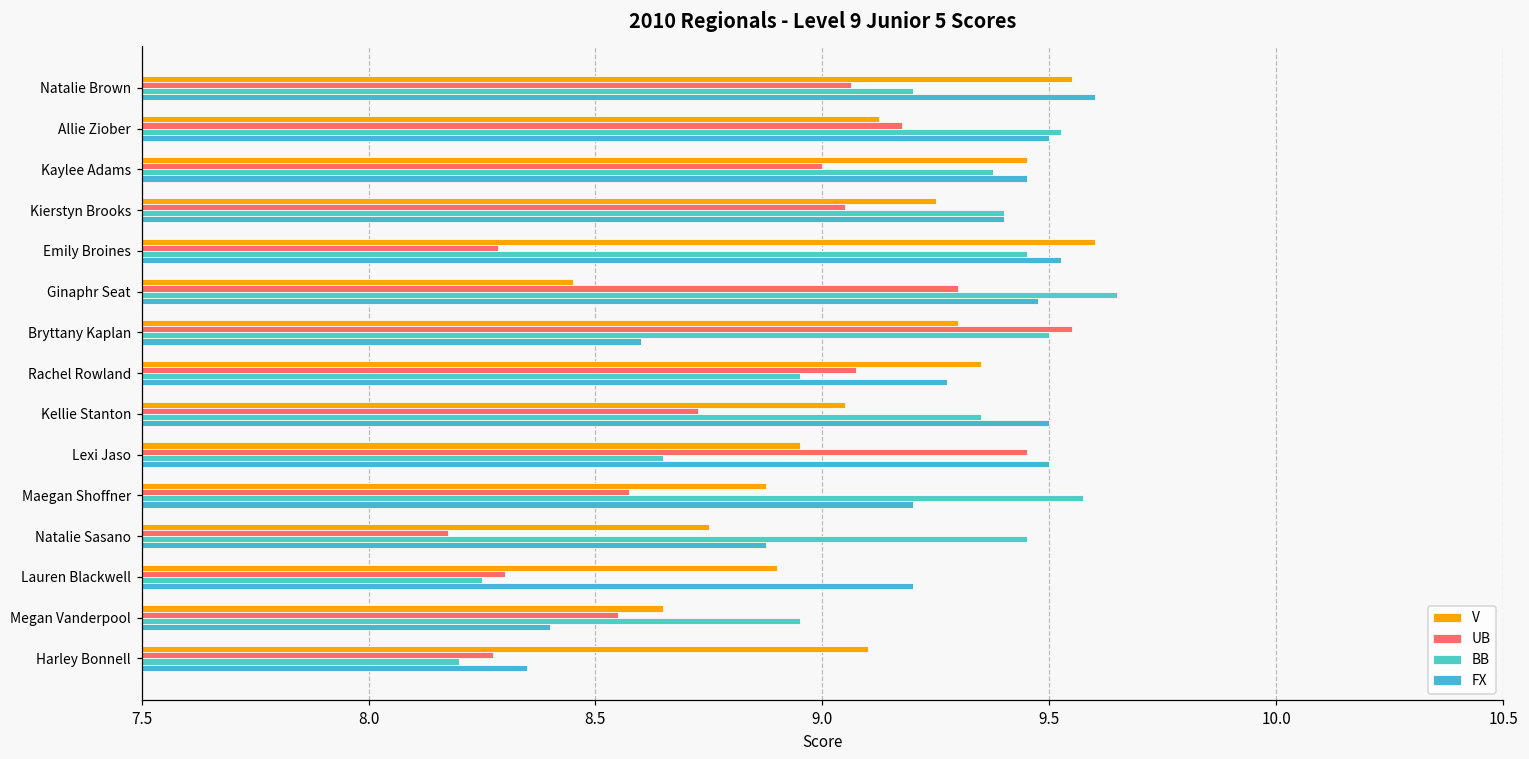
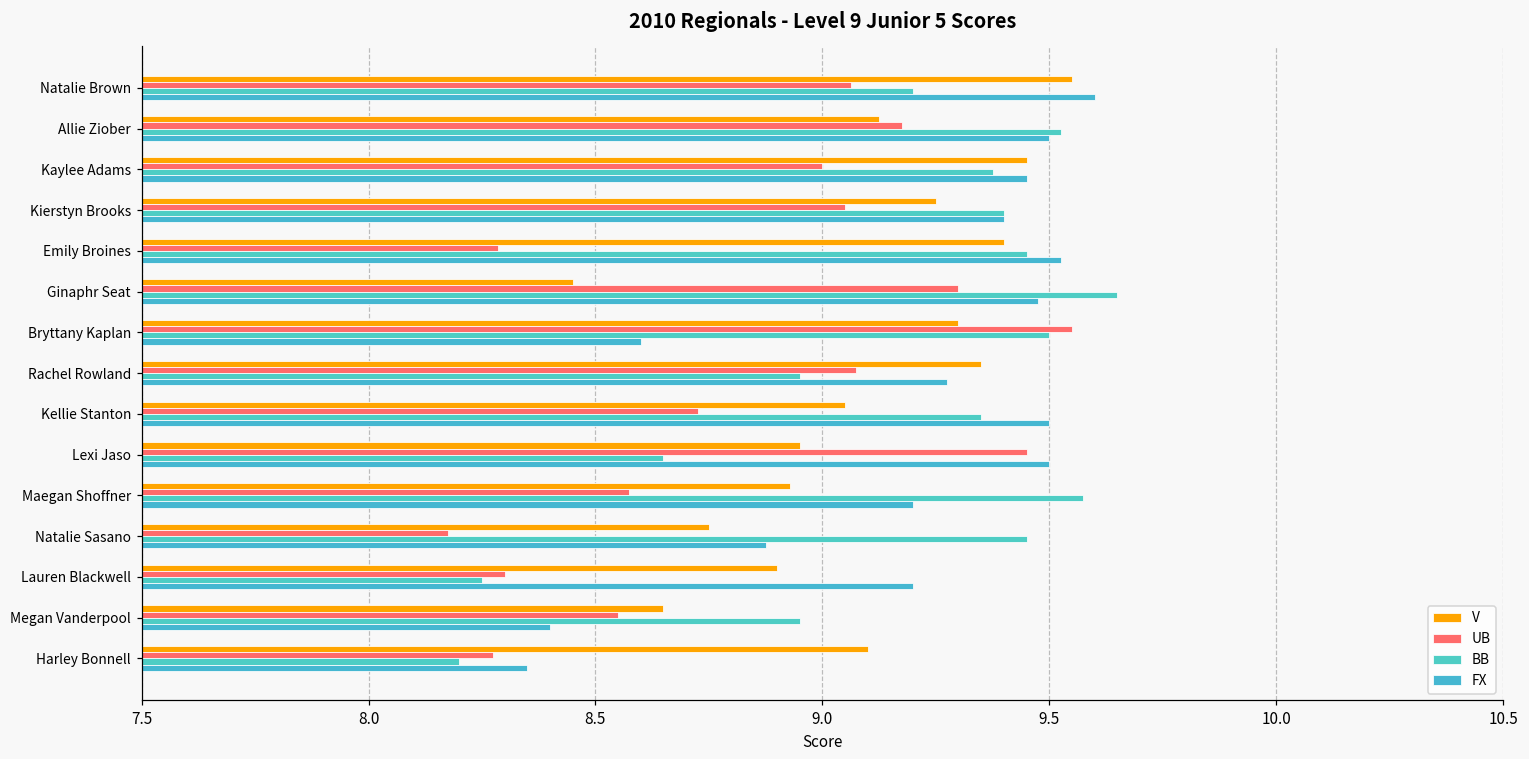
V, Emily Broines: 9.6 -> 9.4
V, Maegan Shoffner: 8.88 -> 8.93
